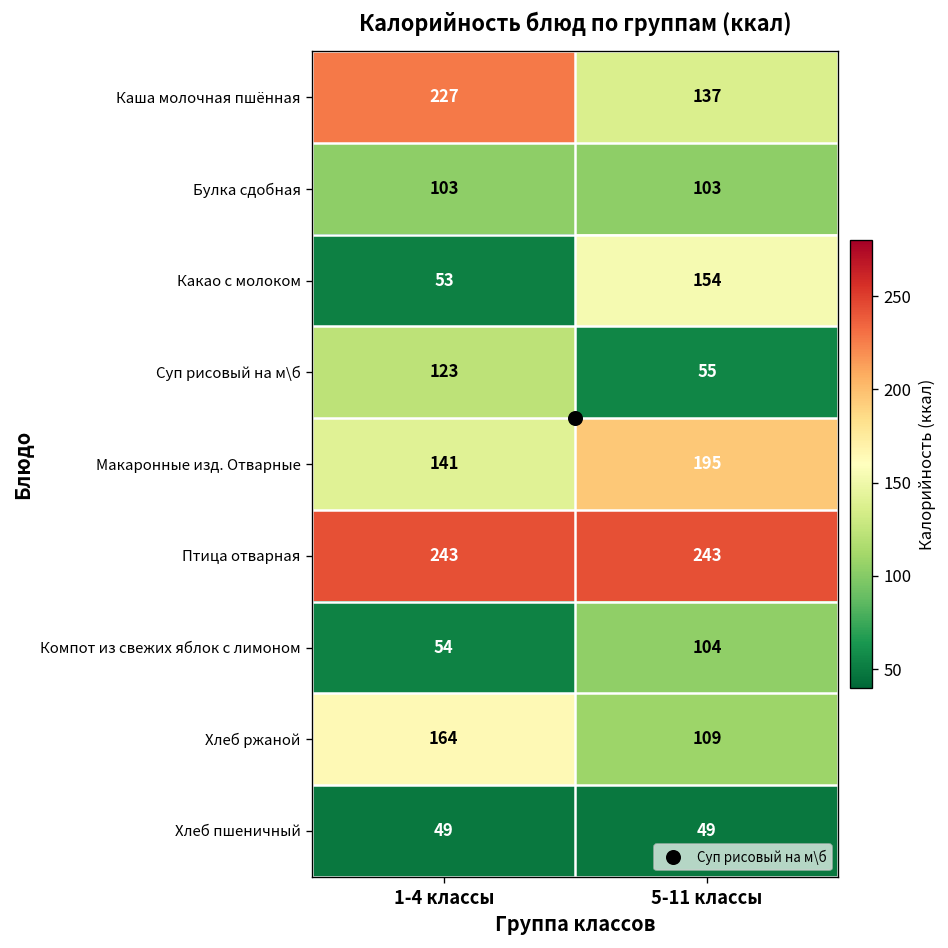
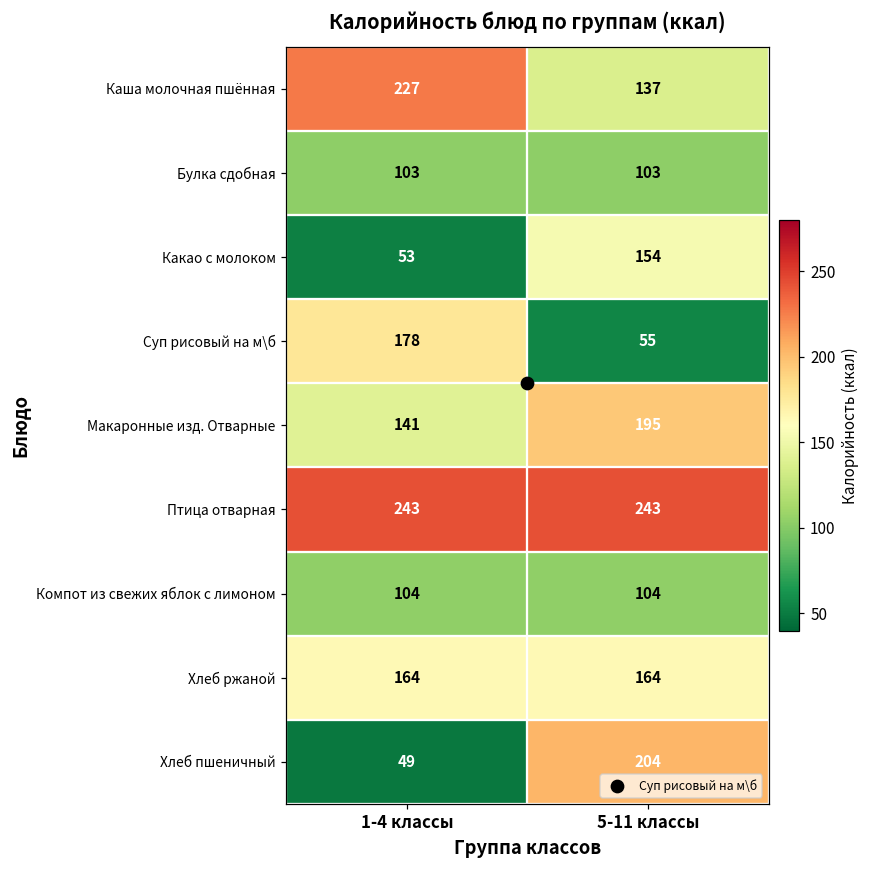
Суп рисовый на м\б, 1-4 классы: 123 -> 178
Компот из свежих яблок с лимоном, 1-4 классы: 54 -> 104
Хлеб ржаной, 5-11 классы: 109 -> 164
Хлеб пшеничный, 5-11 классы: 49 -> 204
